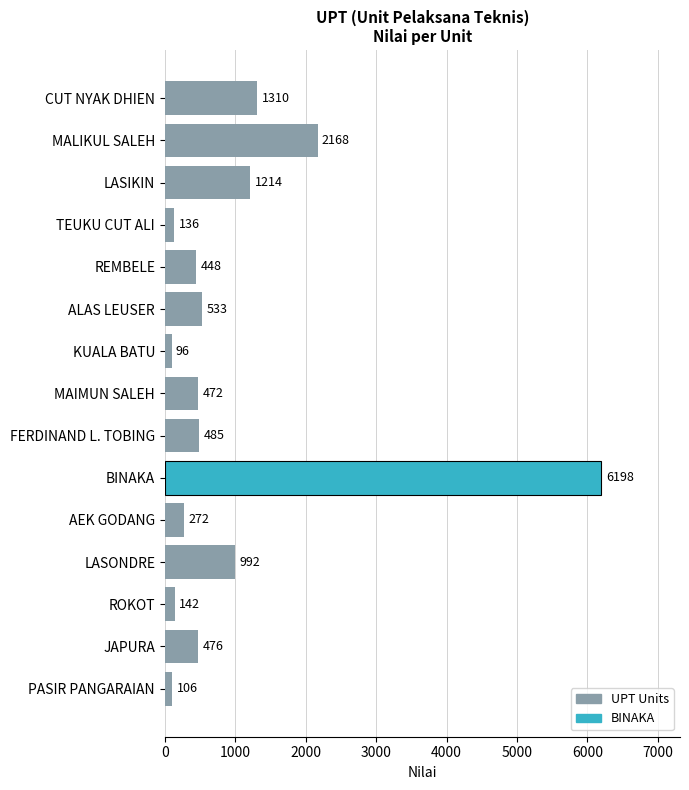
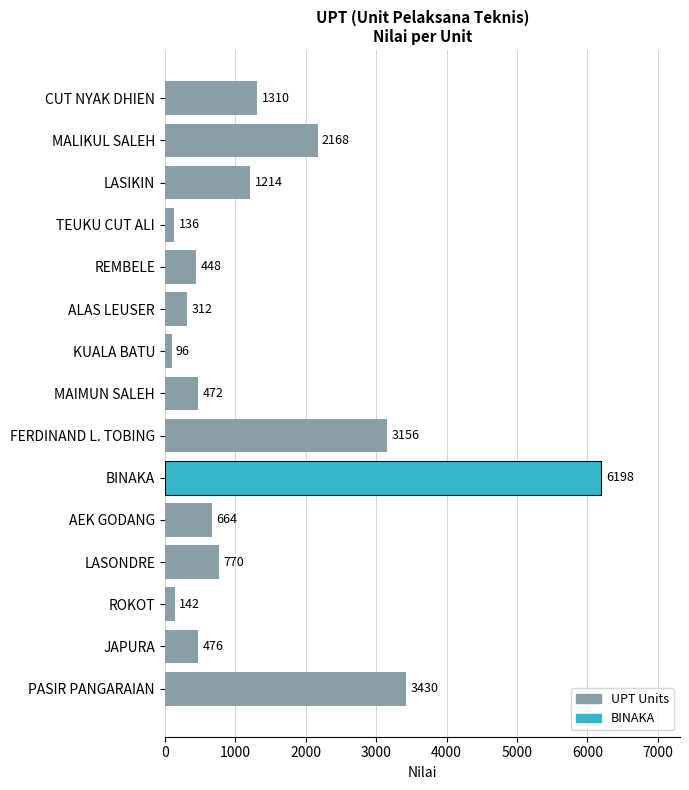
ALAS LEUSER: 533 -> 312
FERDINAND L. TOBING: 485 -> 3156
AEK GODANG: 272 -> 664
LASONDRE: 992 -> 770
PASIR PANGARAIAN: 106 -> 3430
